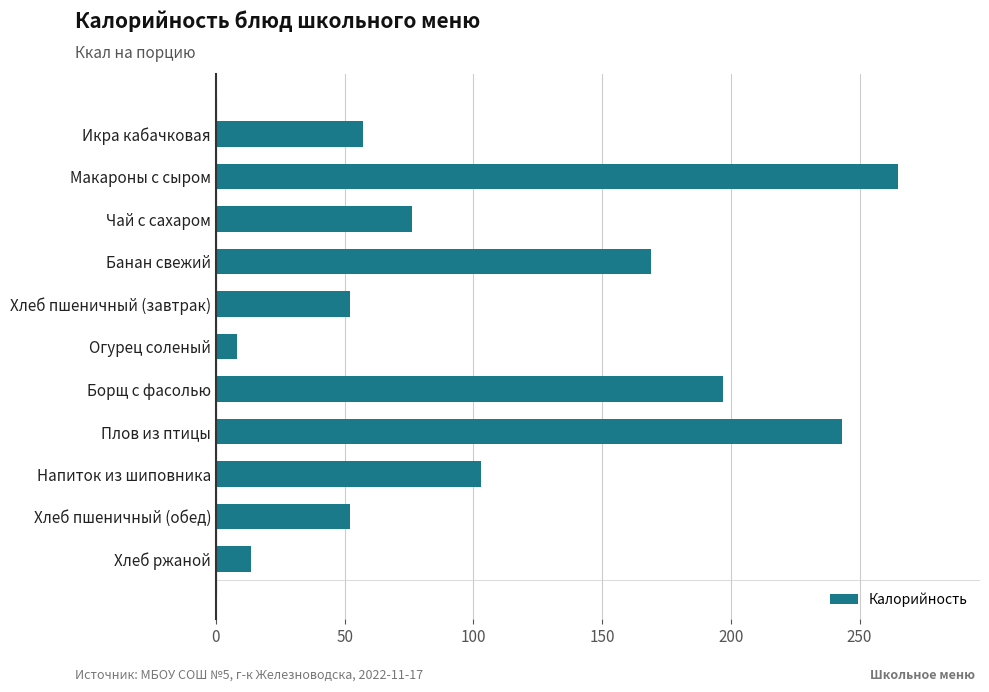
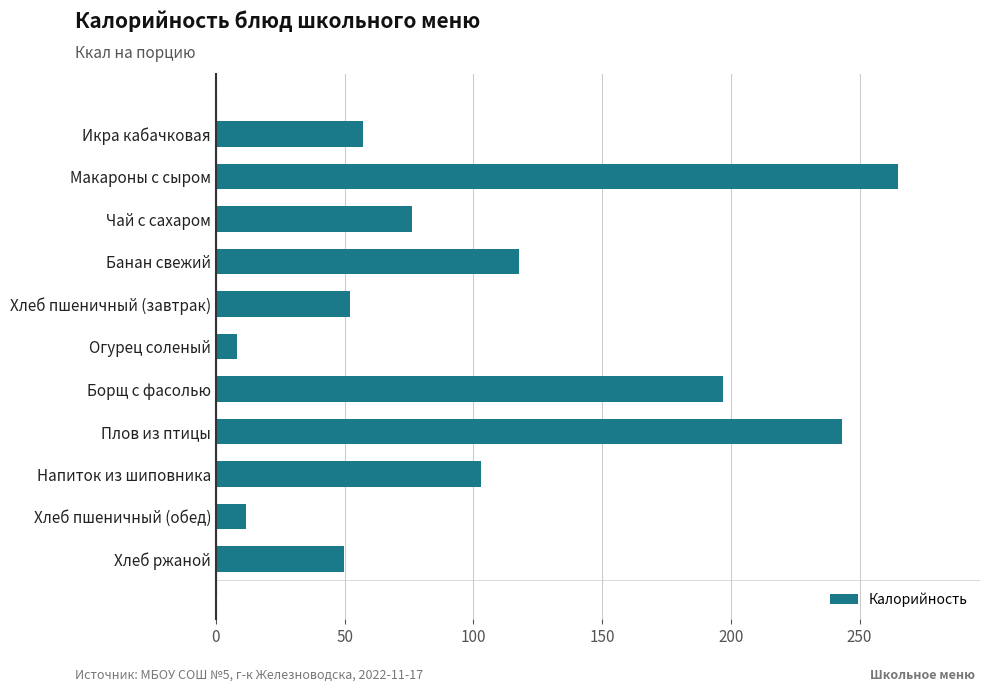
Калорийность, Банан свежий: 169 -> 118
Калорийность, Хлеб пшеничный (обед): 52 -> 12
Калорийность, Хлеб ржаной: 14 -> 50
